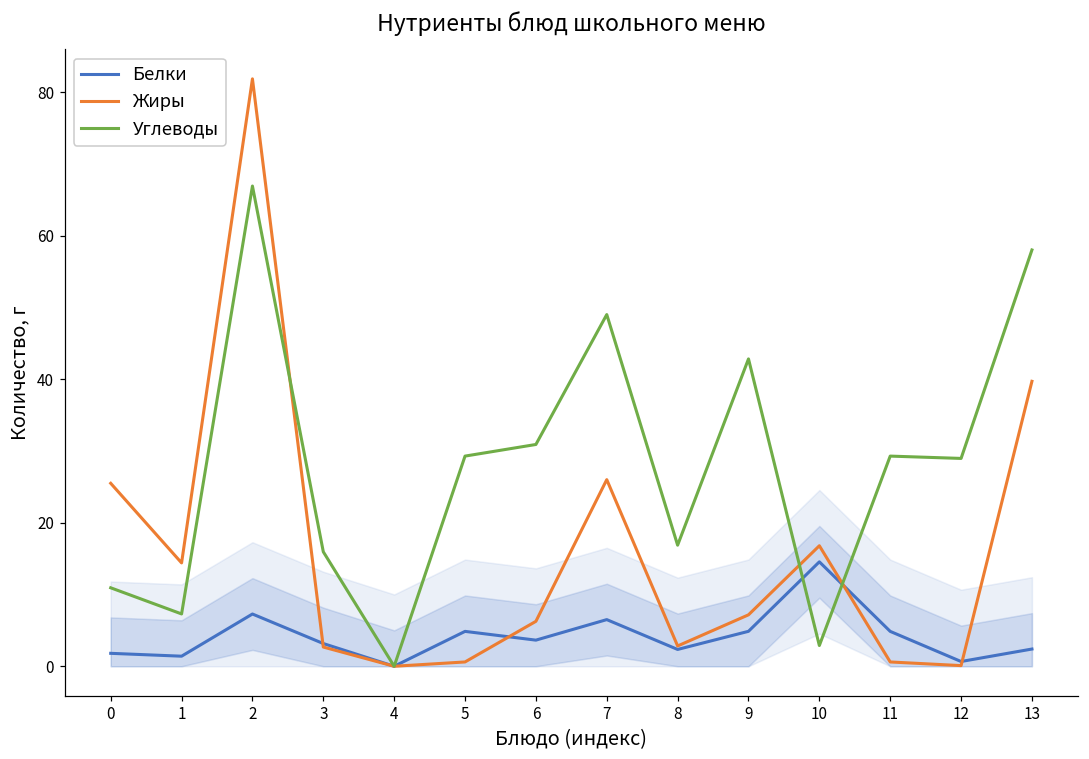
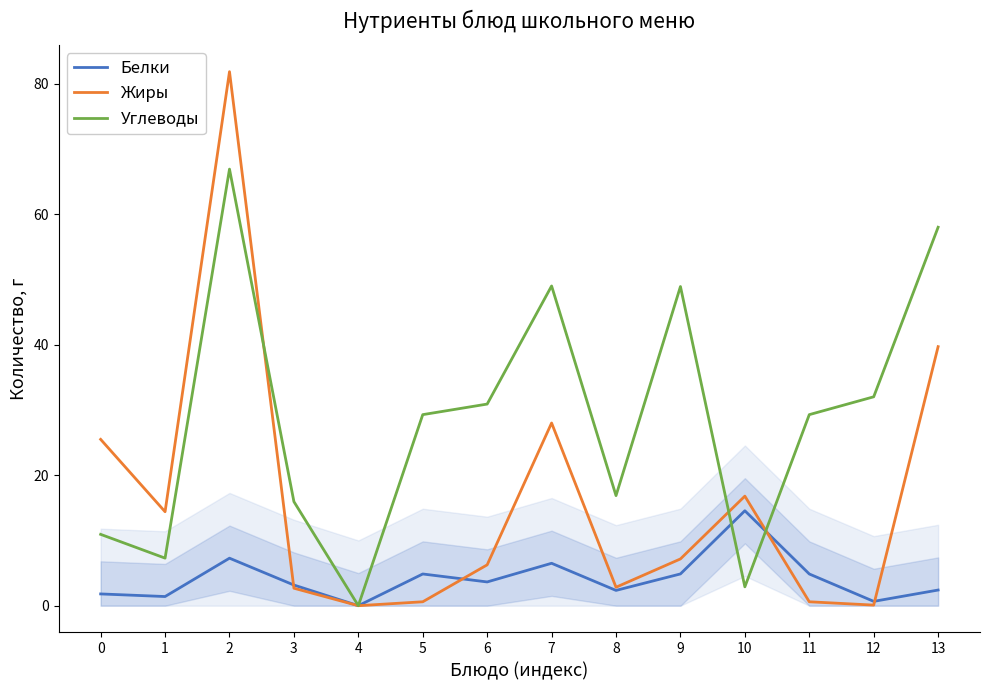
Жиры, 7: 26 -> 28
Углеводы, 9: 43 -> 49
Углеводы, 12: 29 -> 32
